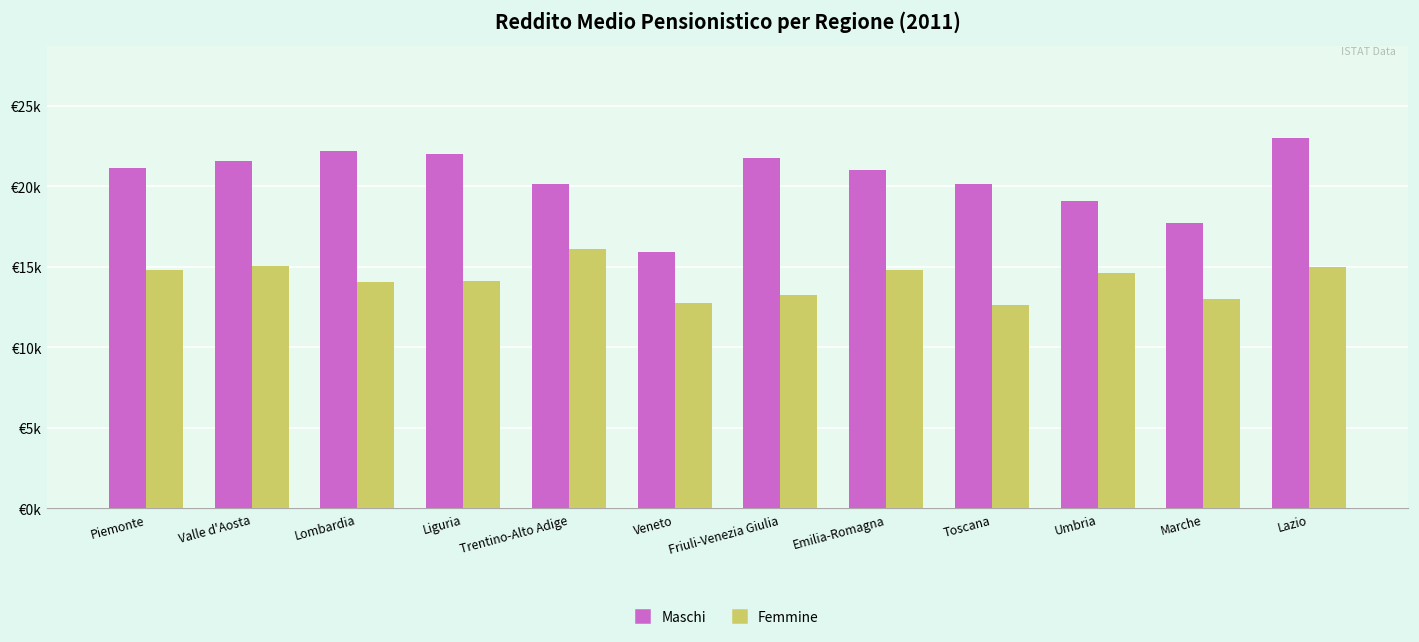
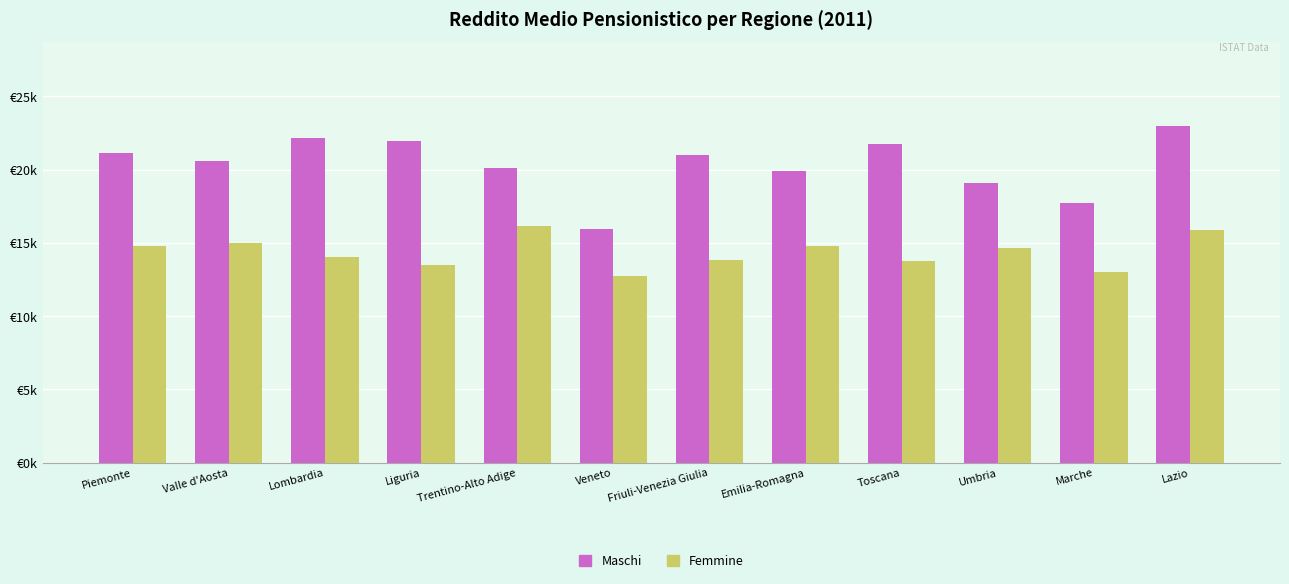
Maschi, Valle d'Aosta: €21600 -> €20600
Femmine, Liguria: €14100 -> €13500
Maschi, Friuli-Venezia Giulia: €21800 -> €21000
Femmine, Friuli-Venezia Giulia: €13200 -> €13800
Maschi, Emilia-Romagna: €21000 -> €19900
Maschi, Toscana: €20100 -> €21700
Femmine, Toscana: €12600 -> €13700
Femmine, Lazio: €15000 -> €15900
